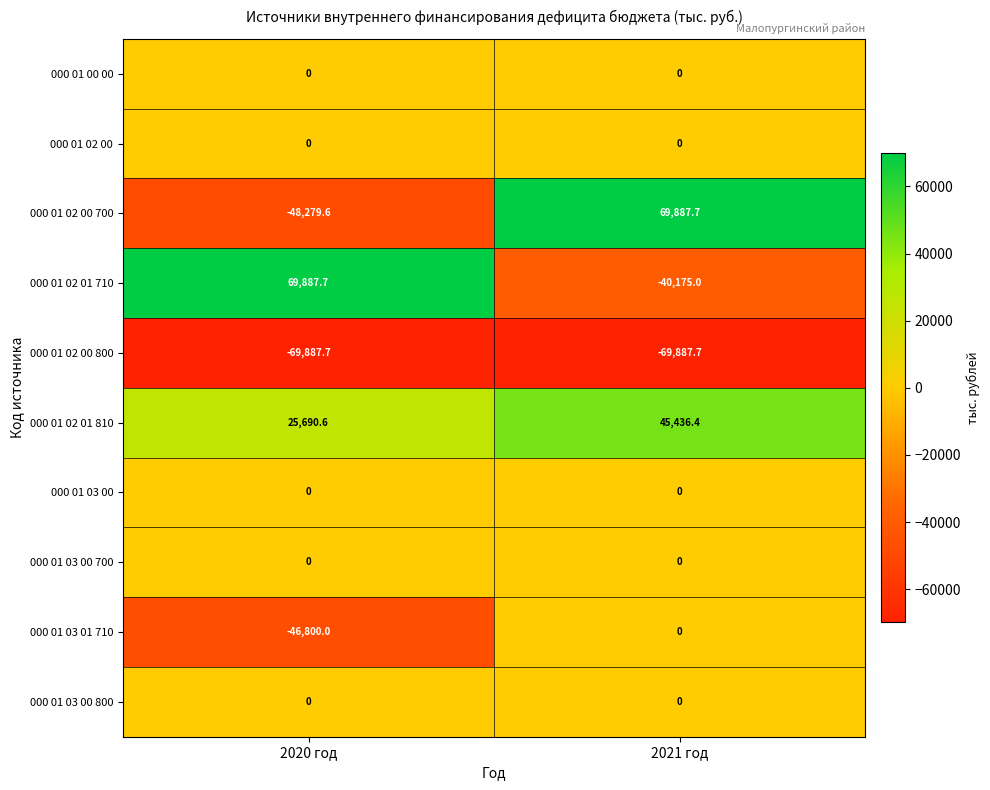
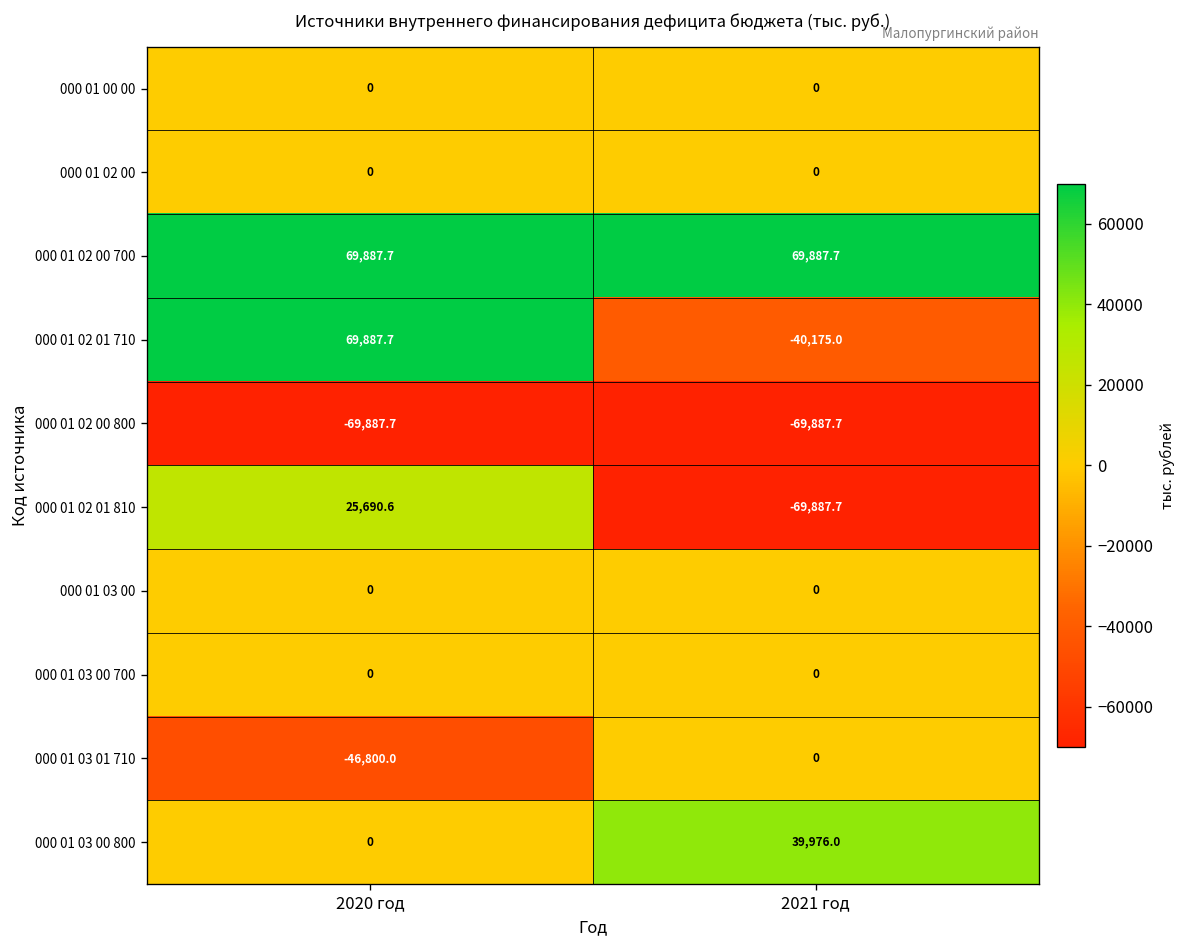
000 01 02 00 700, 2020 год: -48,279.6 -> 69,887.7
000 01 02 01 810, 2021 год: 45,436.4 -> -69,887.7
000 01 03 00 800, 2021 год: 0 -> 39,976.0
